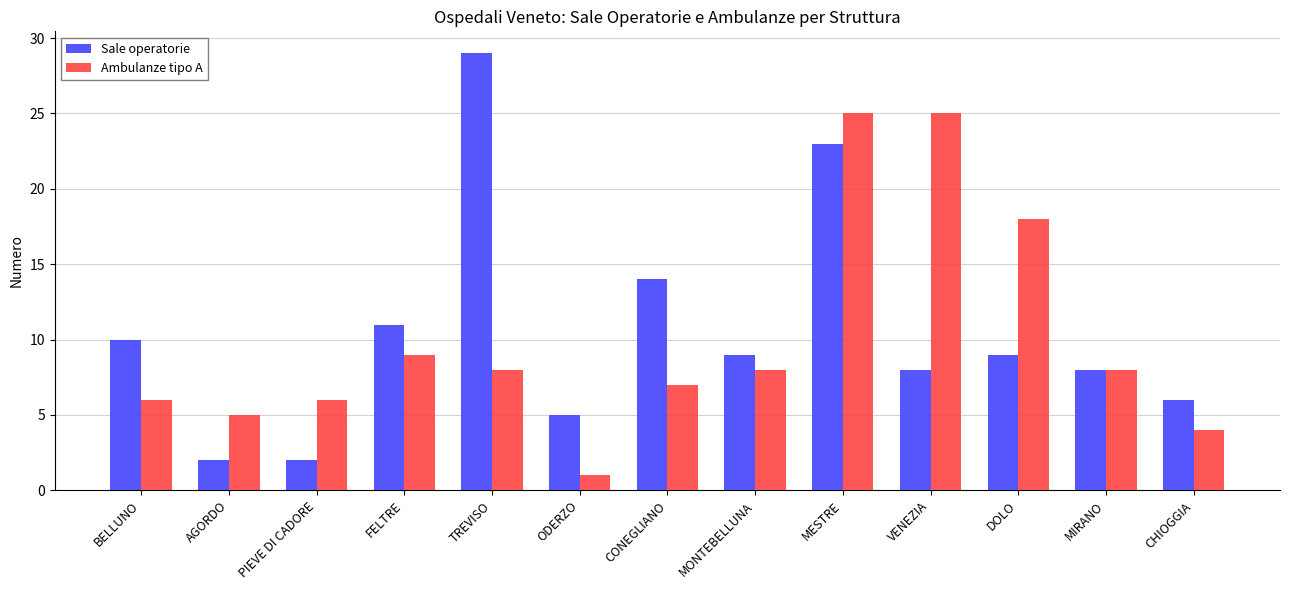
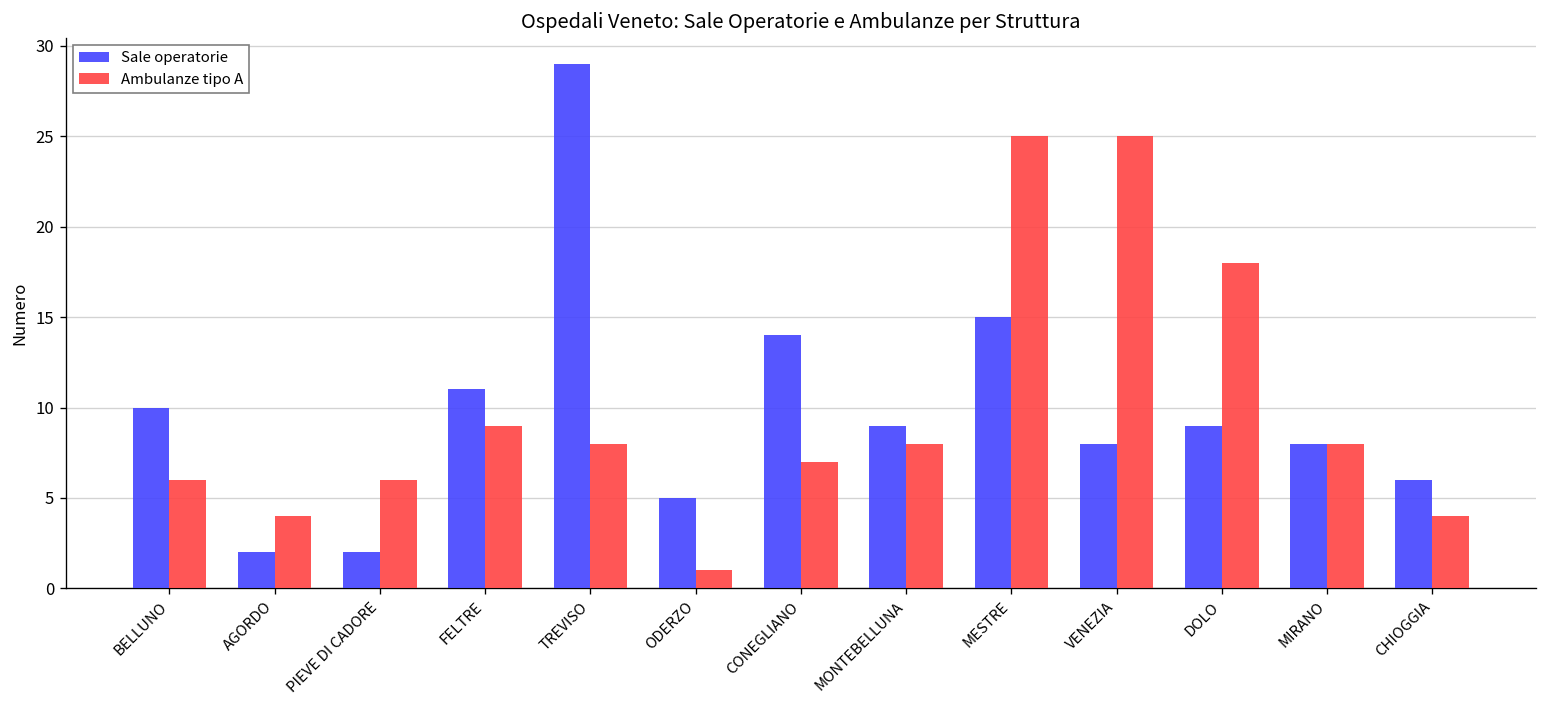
Ambulanze tipo A, AGORDO: 5 -> 4
Sale operatorie, MESTRE: 23 -> 15
